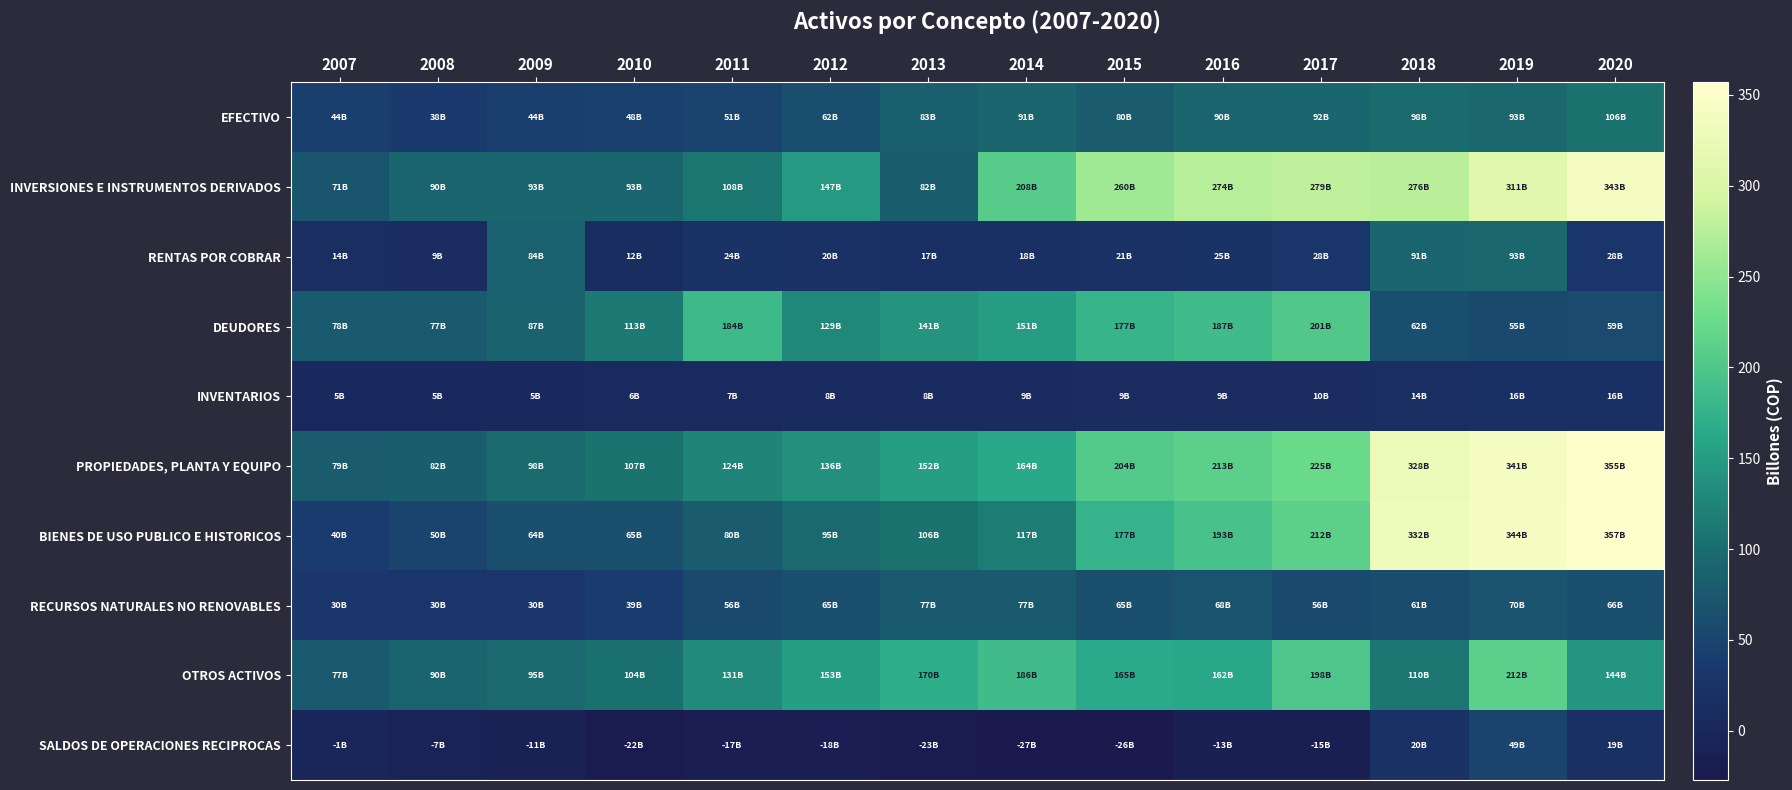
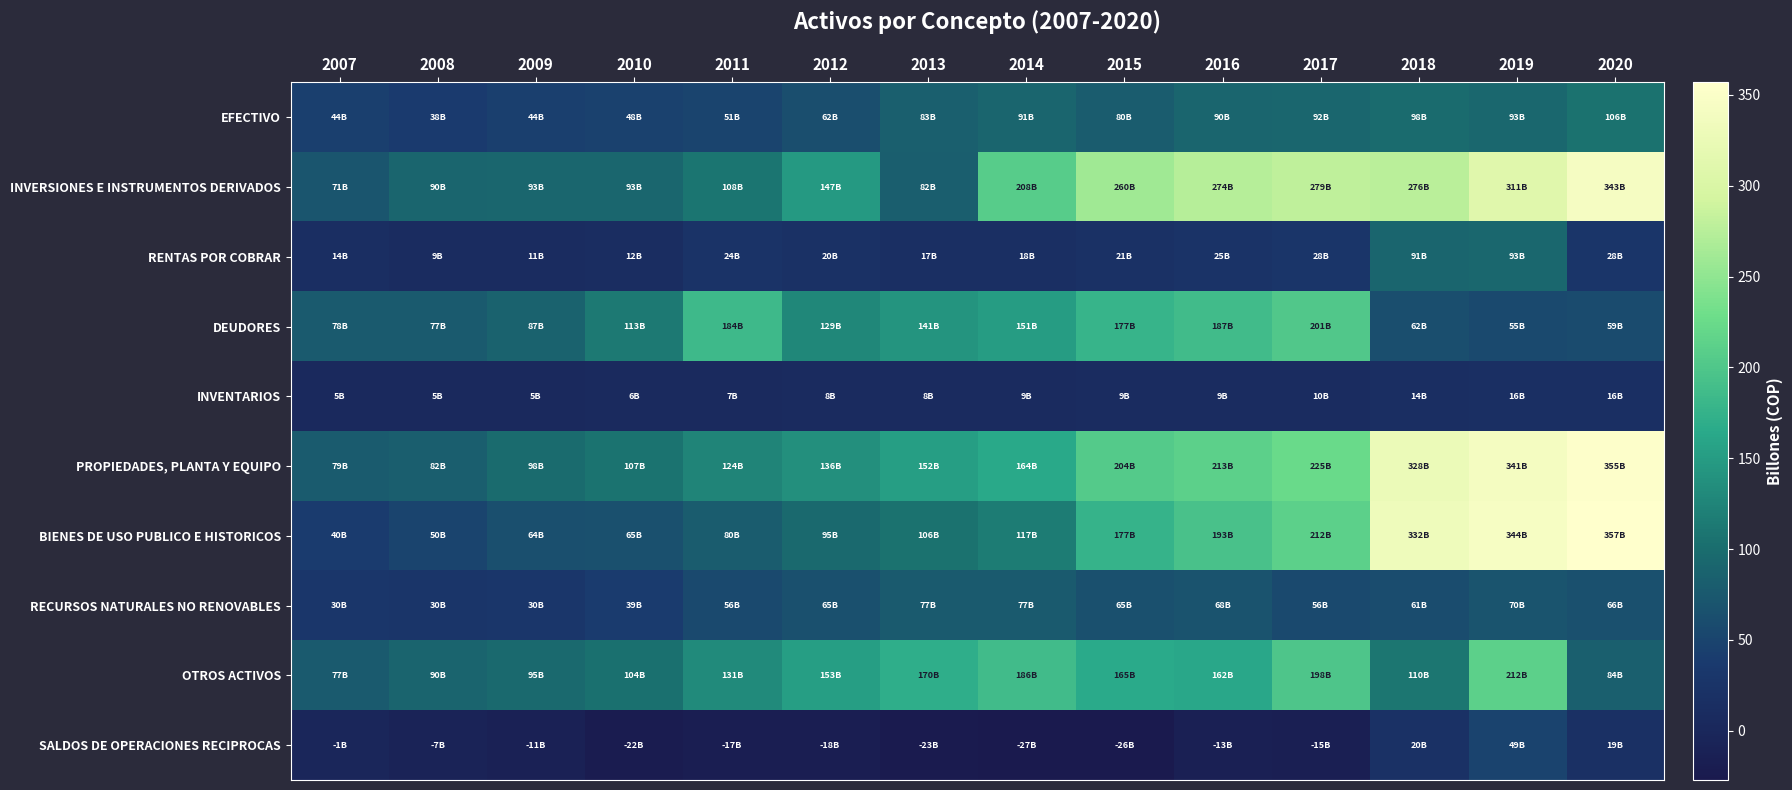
RENTAS POR COBRAR, 2009: 84B -> 11B
OTROS ACTIVOS, 2020: 144B -> 84B
